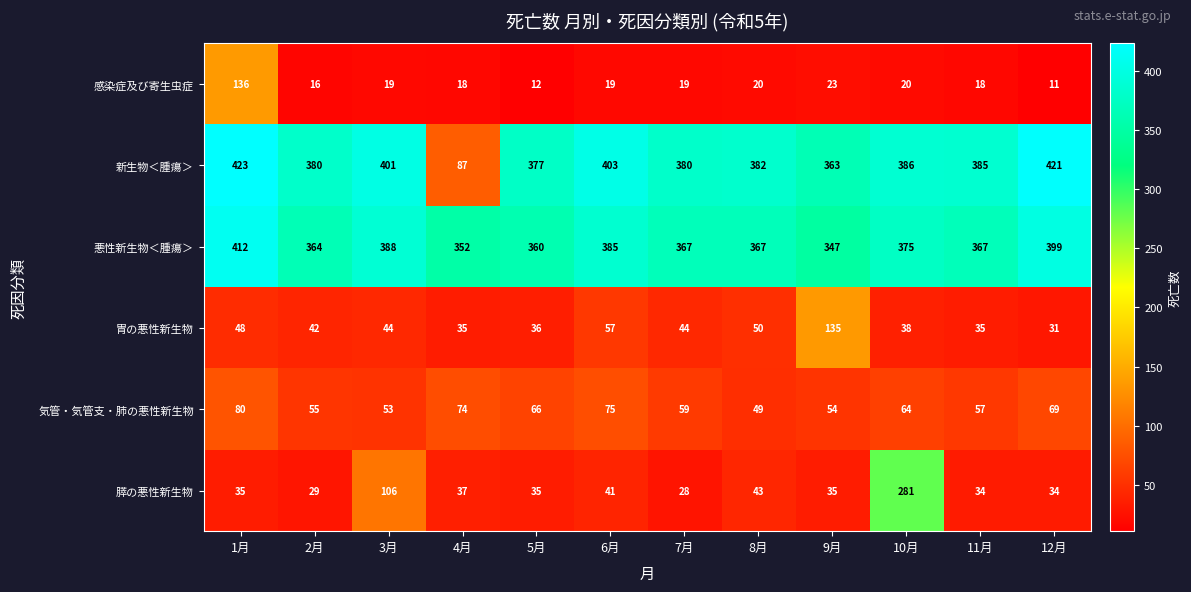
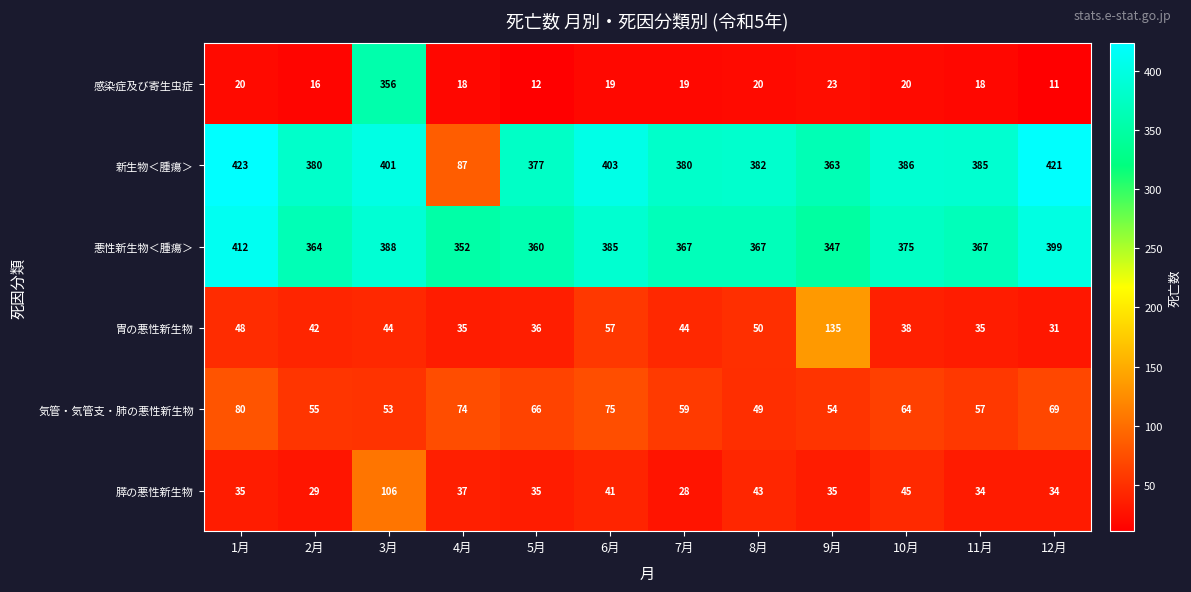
感染症及び寄生虫症, 1月: 136 -> 20
感染症及び寄生虫症, 3月: 19 -> 356
膵の悪性新生物, 10月: 281 -> 45
